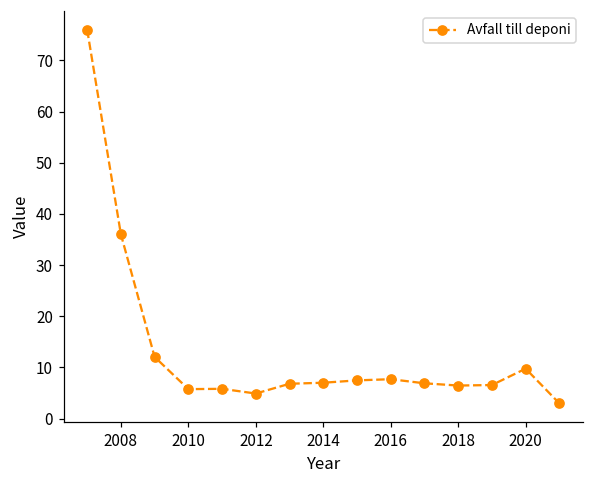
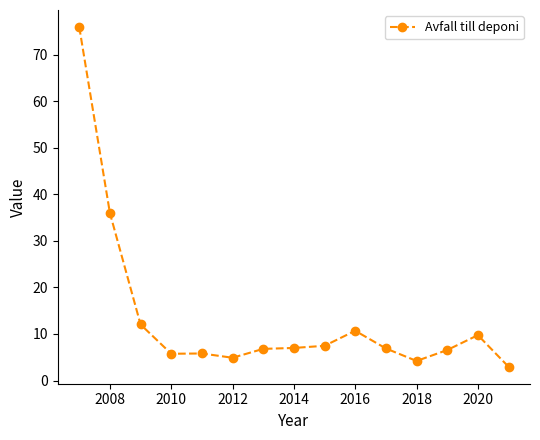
2016: 8 -> 11
2018: 6 -> 4
